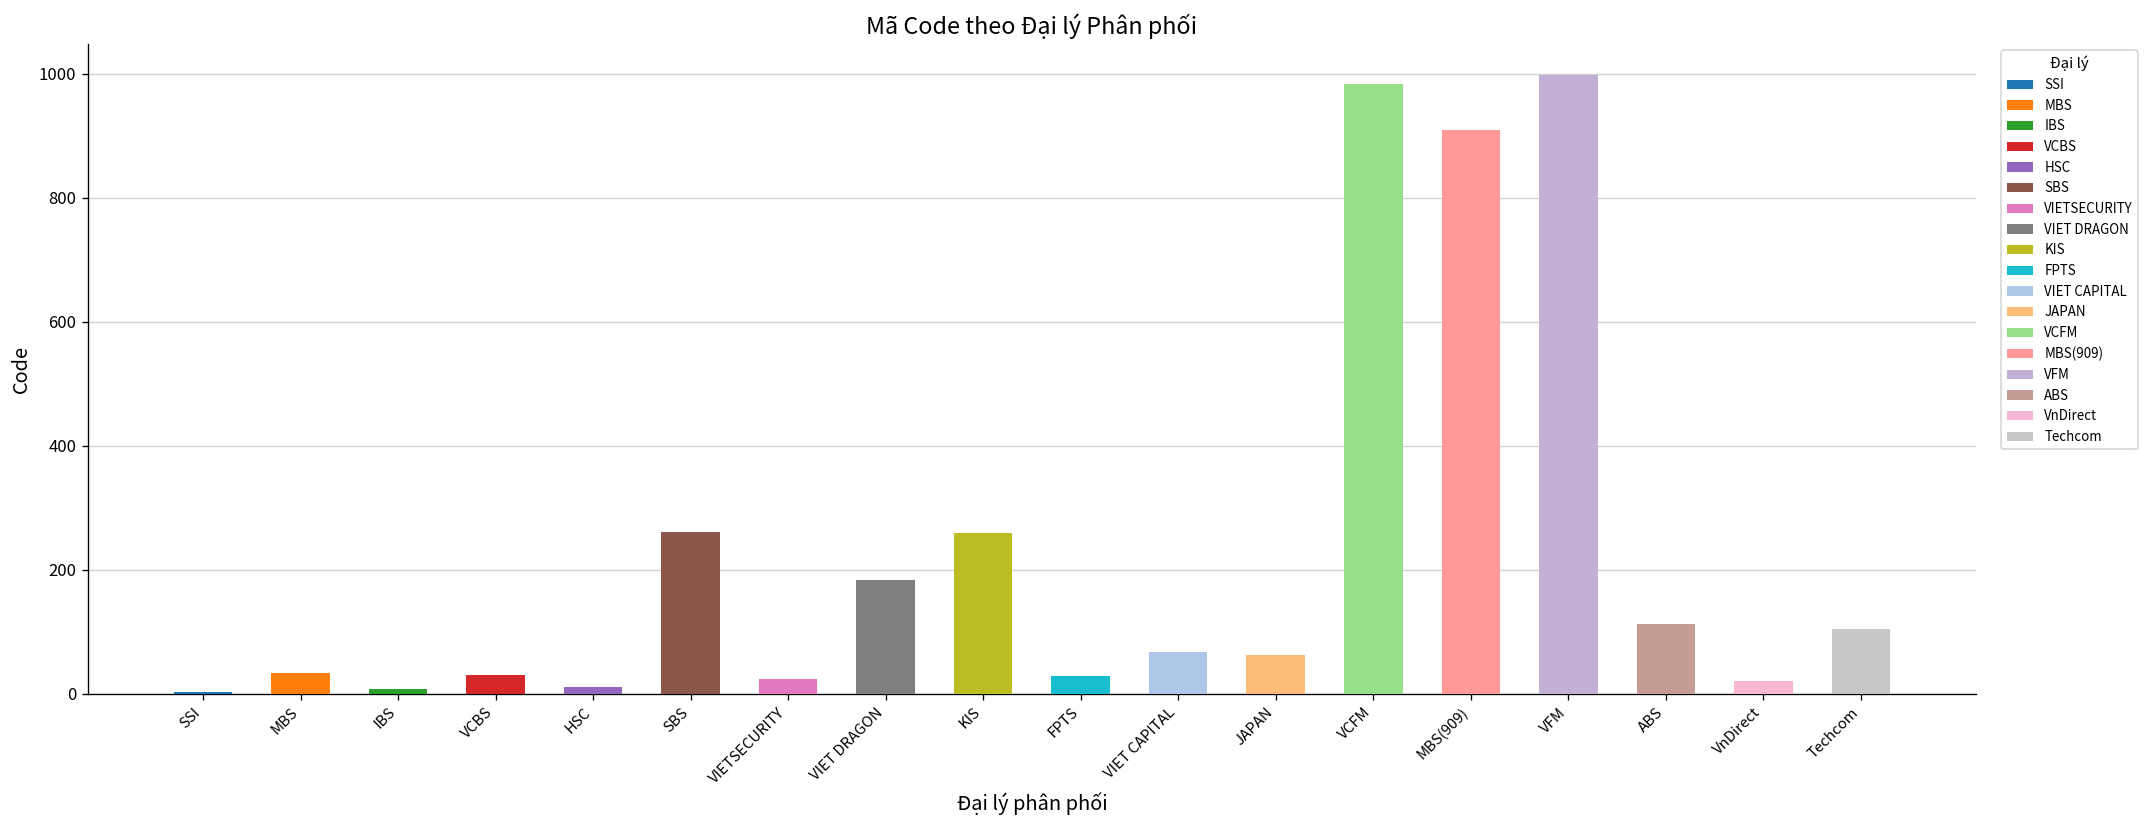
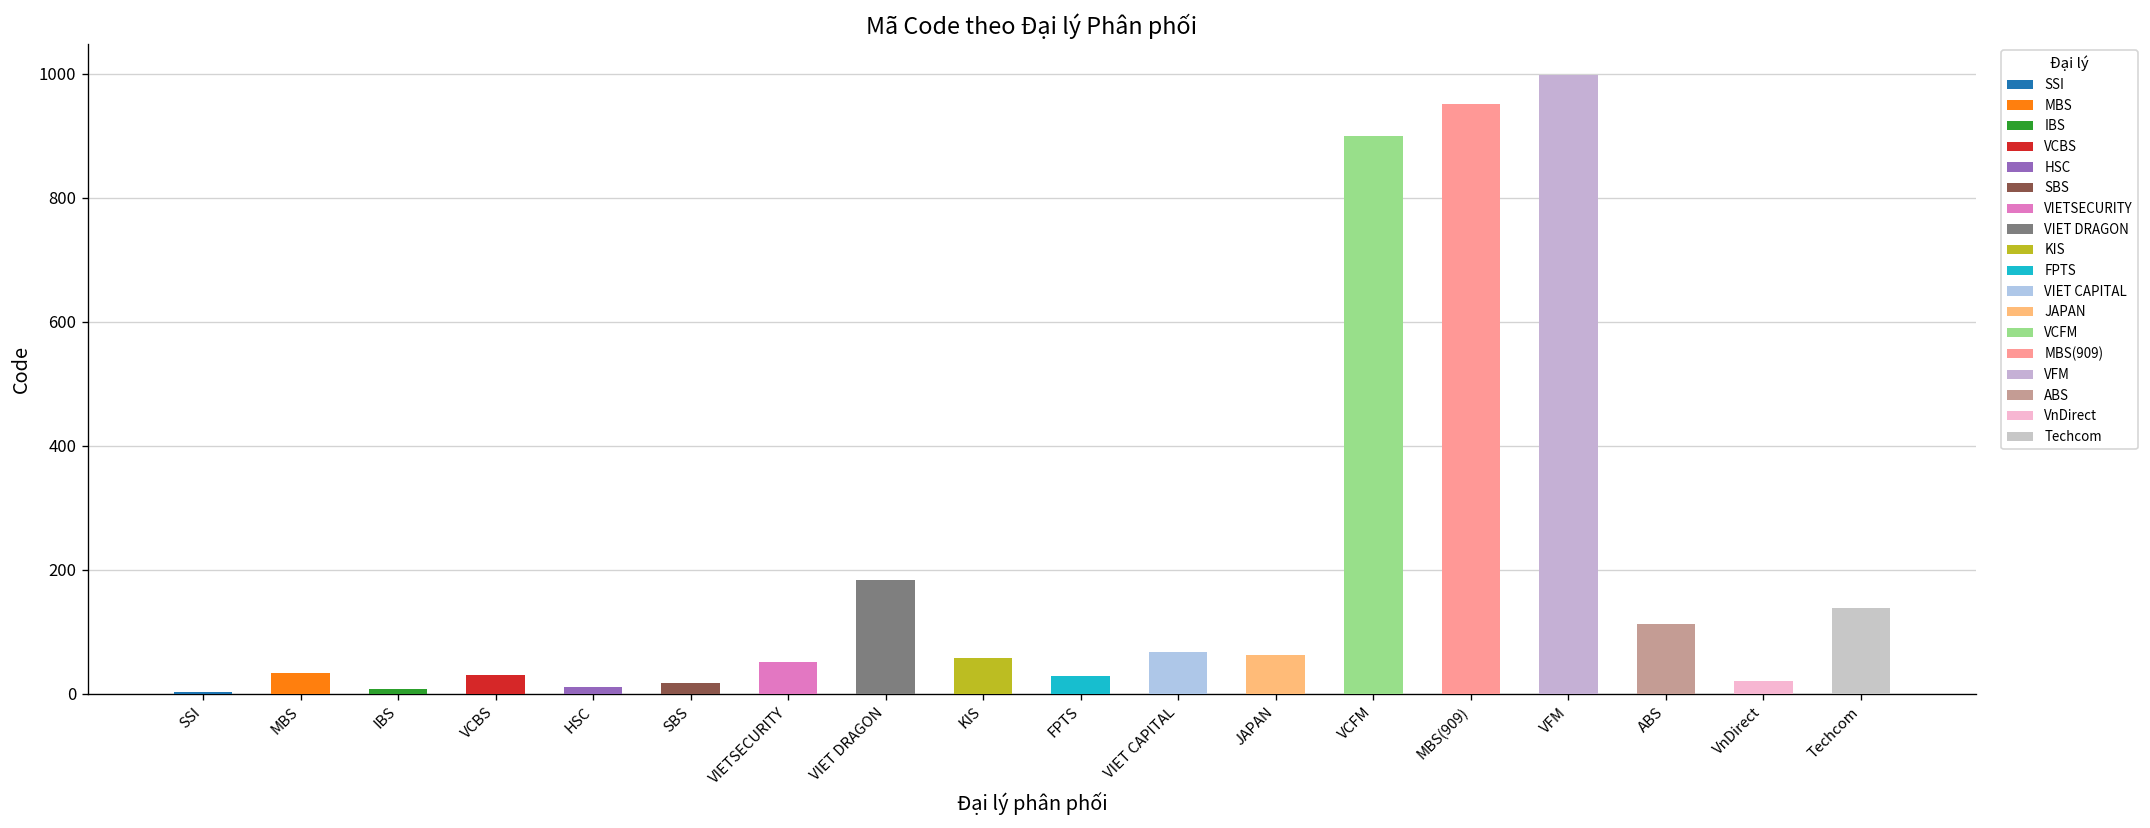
SBS: 260 -> 20
VIETSECURITY: 20 -> 50
KIS: 260 -> 60
VCFM: 980 -> 900
MBS(909): 910 -> 950
Techcom: 110 -> 140
